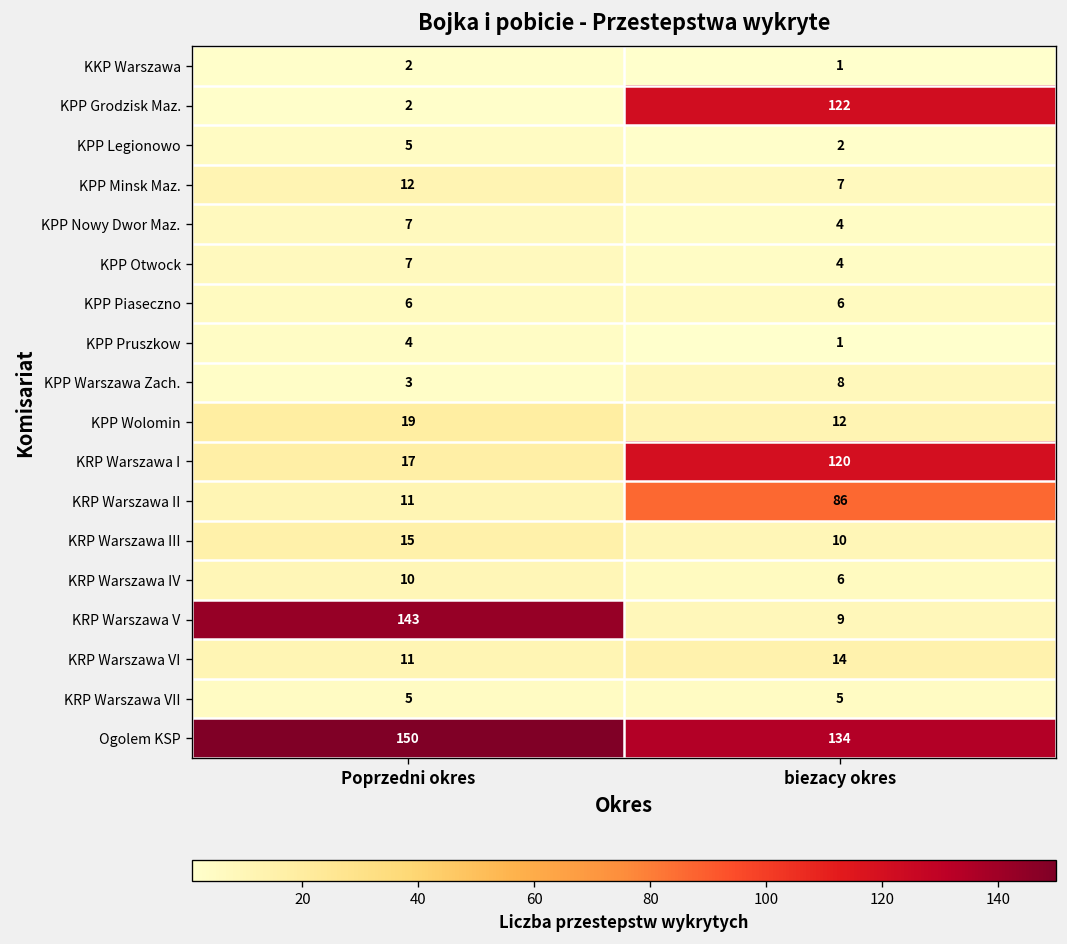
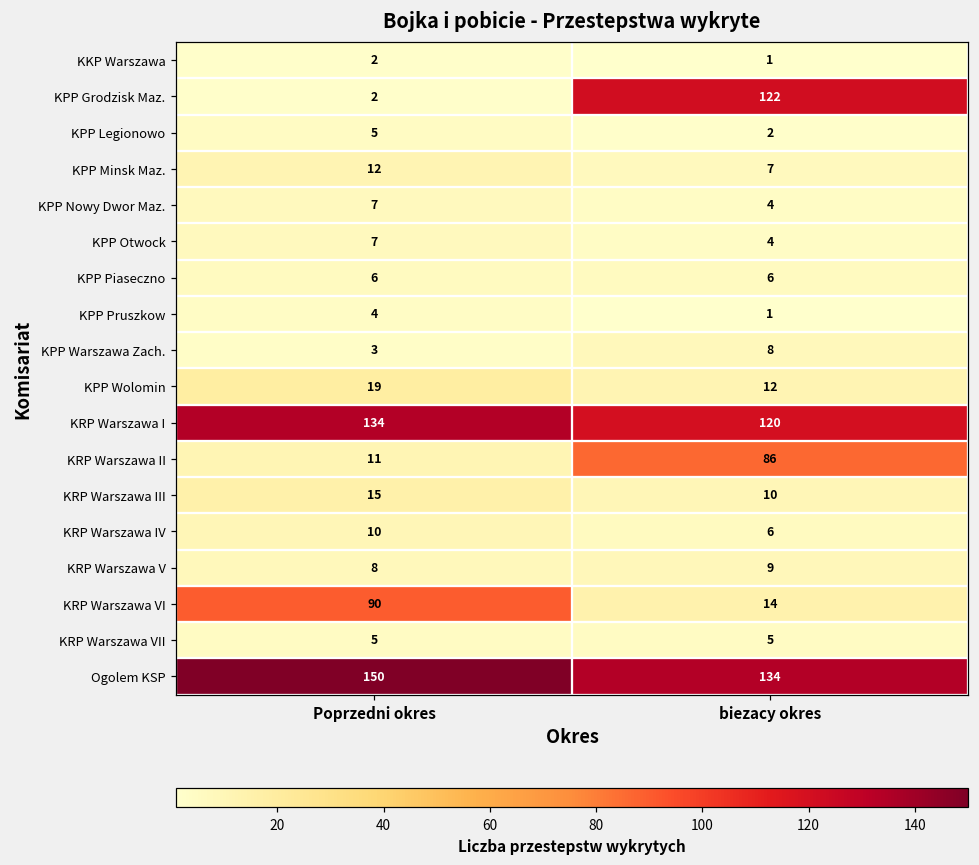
KRP Warszawa I, Poprzedni okres: 17 -> 134
KRP Warszawa V, Poprzedni okres: 143 -> 8
KRP Warszawa VI, Poprzedni okres: 11 -> 90
